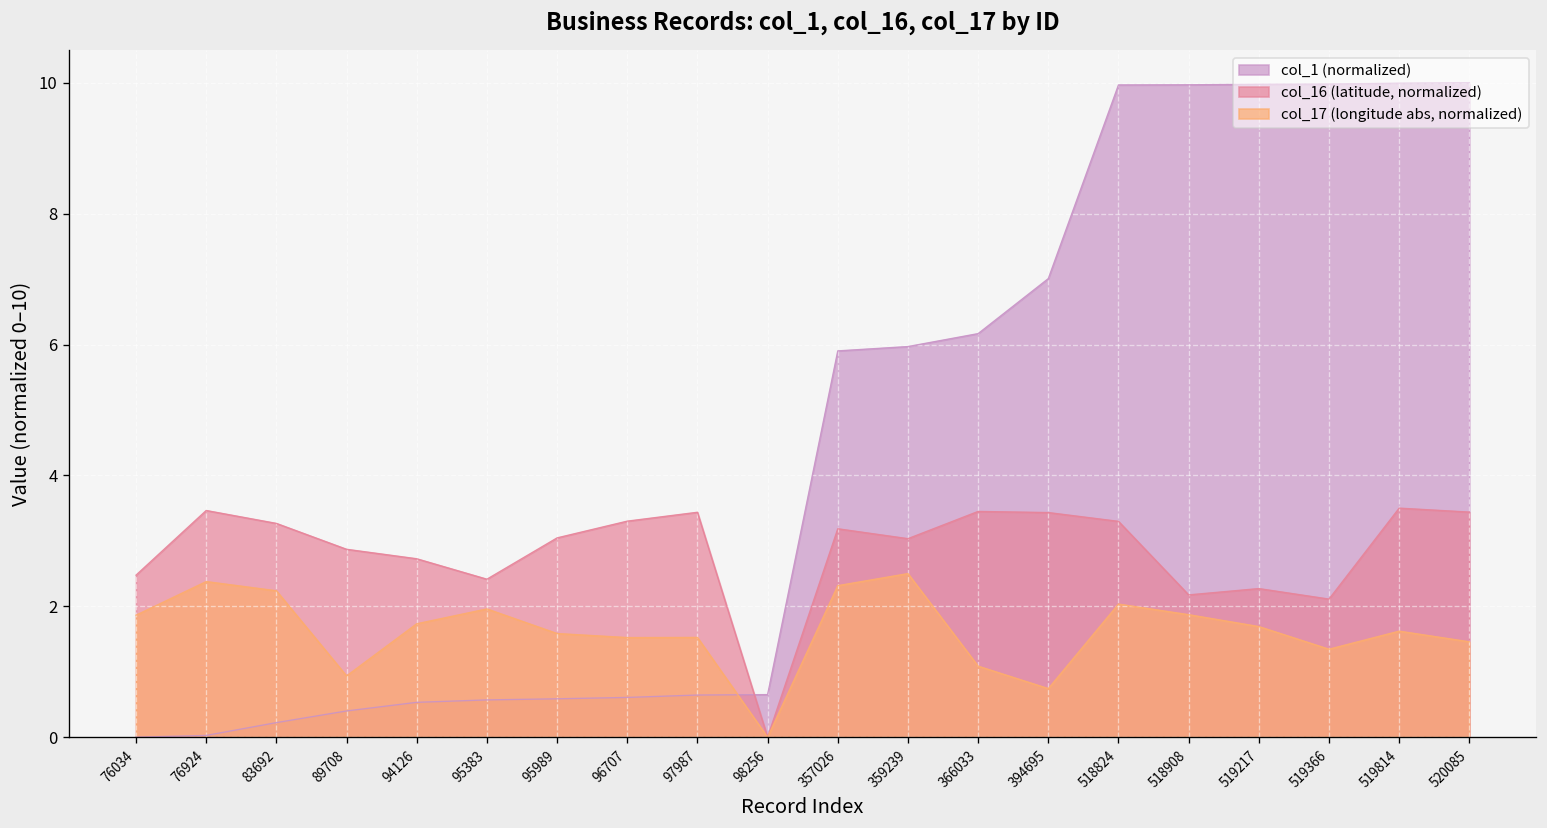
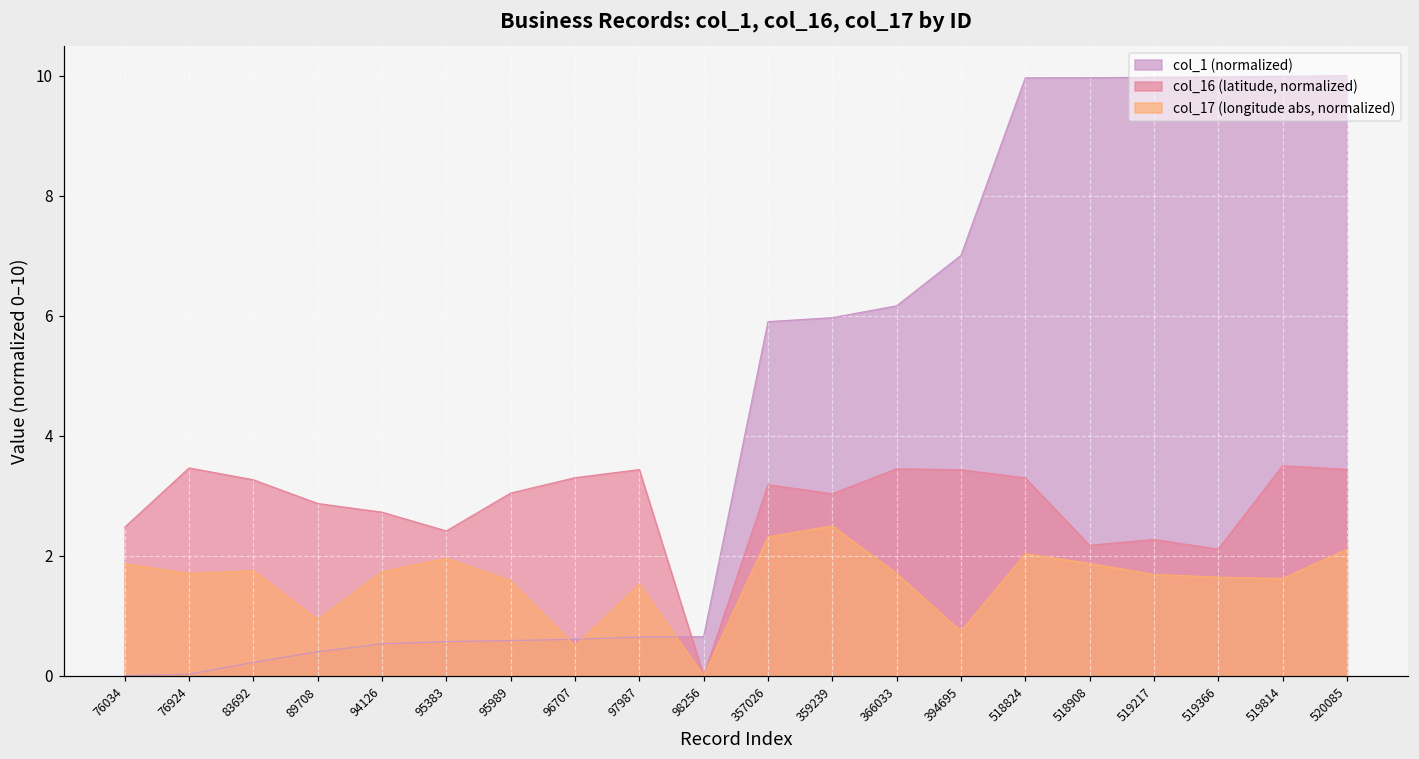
col_17 (longitude abs, normalized), 76924: 2.4 -> 1.7
col_17 (longitude abs, normalized), 83692: 2.2 -> 1.8
col_17 (longitude abs, normalized), 96707: 1.5 -> 0.5
col_17 (longitude abs, normalized), 366033: 1.1 -> 1.7
col_17 (longitude abs, normalized), 519366: 1.3 -> 1.6
col_17 (longitude abs, normalized), 520085: 1.5 -> 2.1
